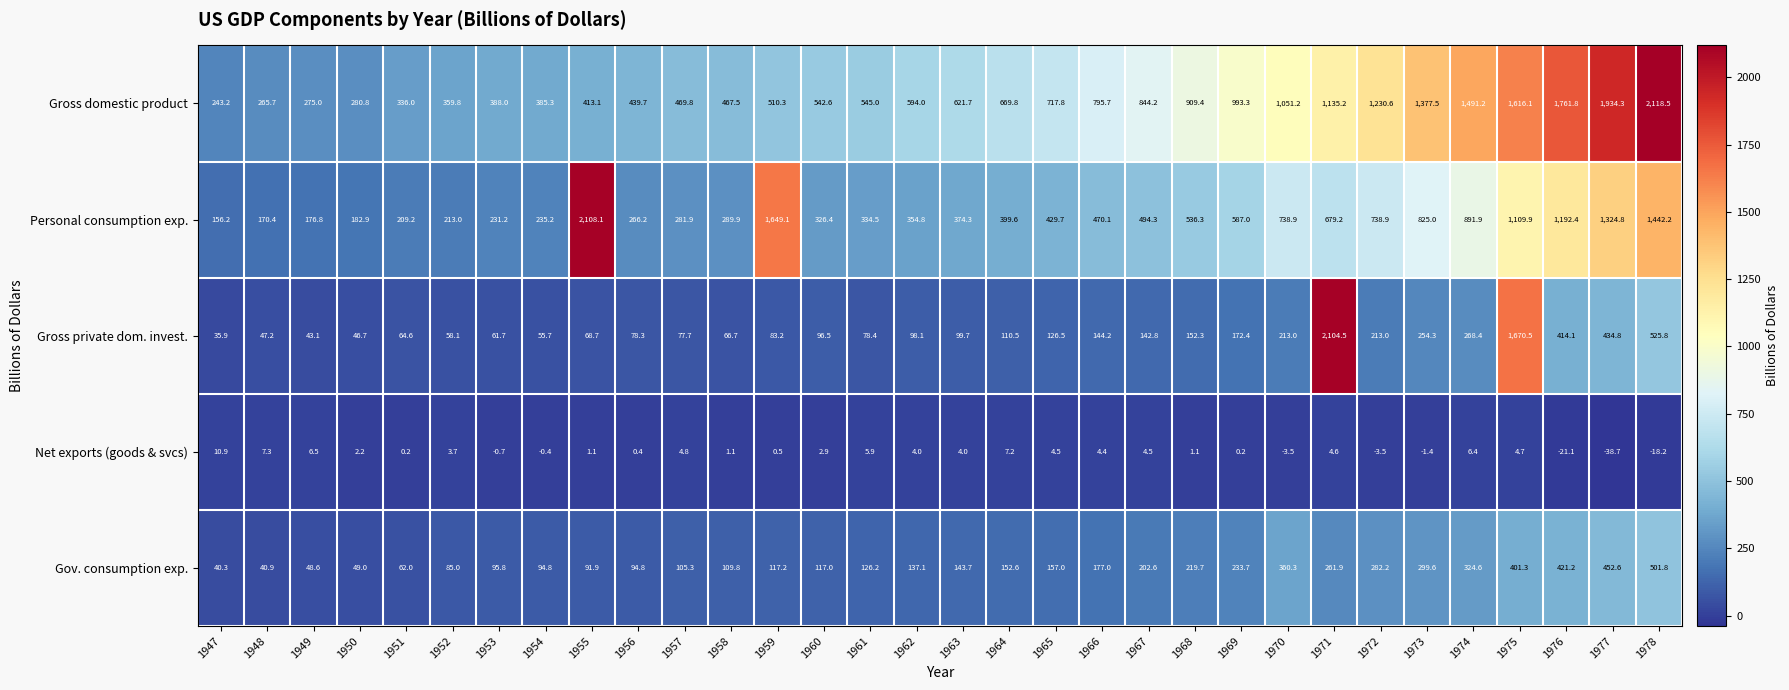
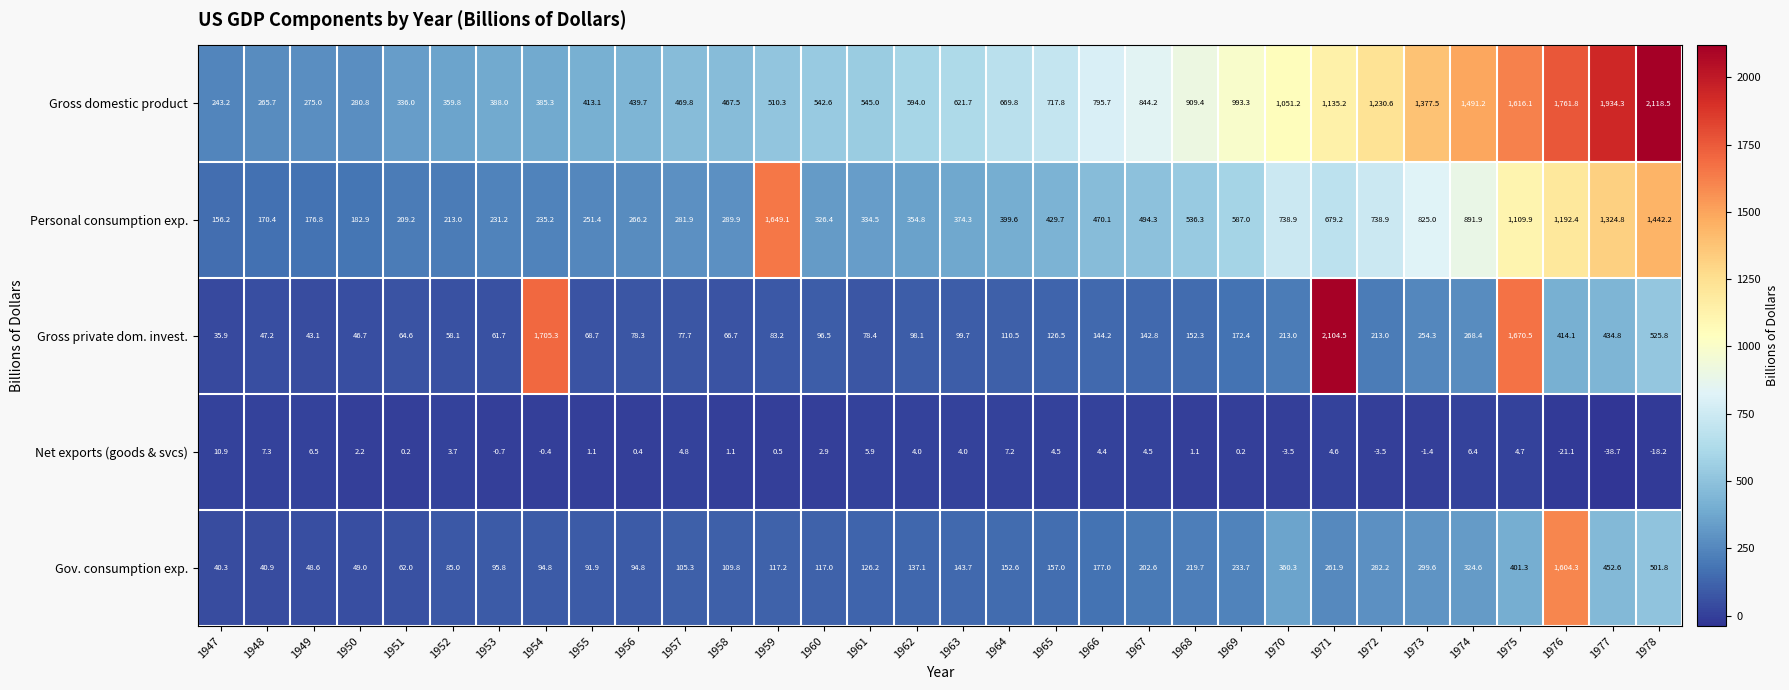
Personal consumption exp., 1955: 2,108.1 -> 251.4
Gross private dom. invest., 1954: 55.7 -> 1,705.3
Gov. consumption exp., 1976: 421.2 -> 1,604.3
